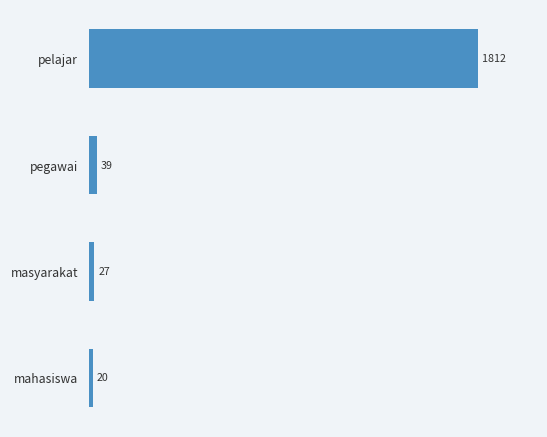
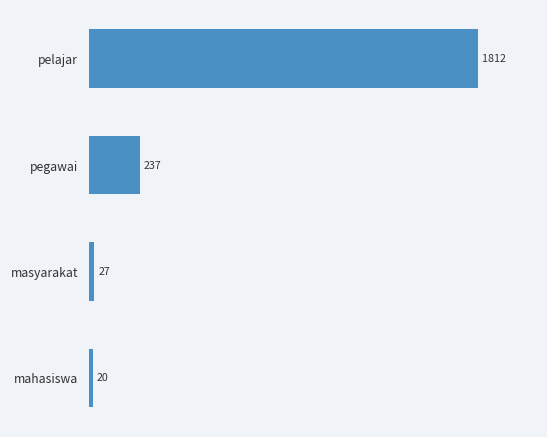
pegawai: 39 -> 237
